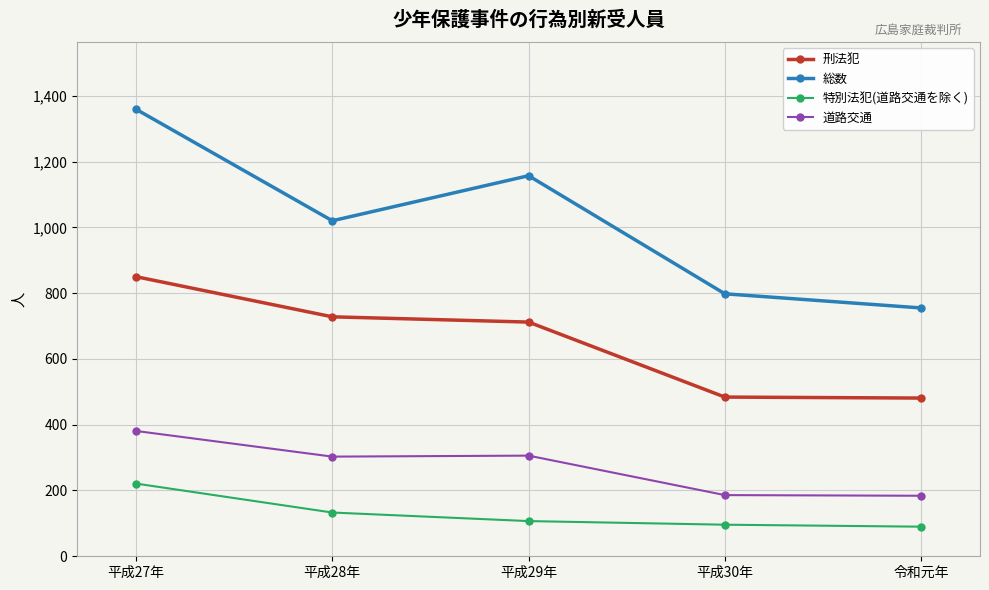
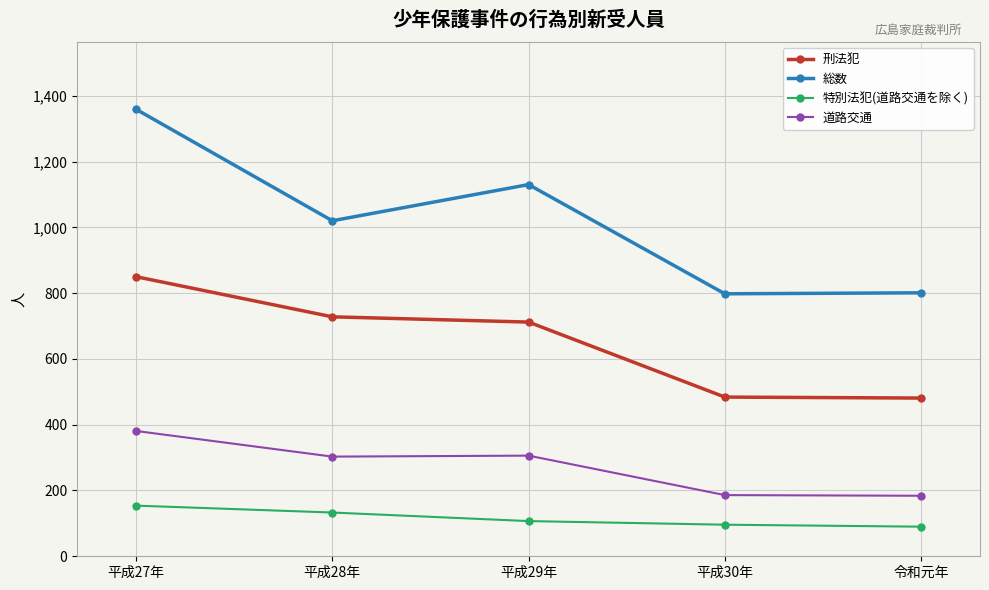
特別法犯(道路交通を除く), 平成27年: 220 -> 150
総数, 平成29年: 1,160 -> 1,130
総数, 令和元年: 760 -> 800
